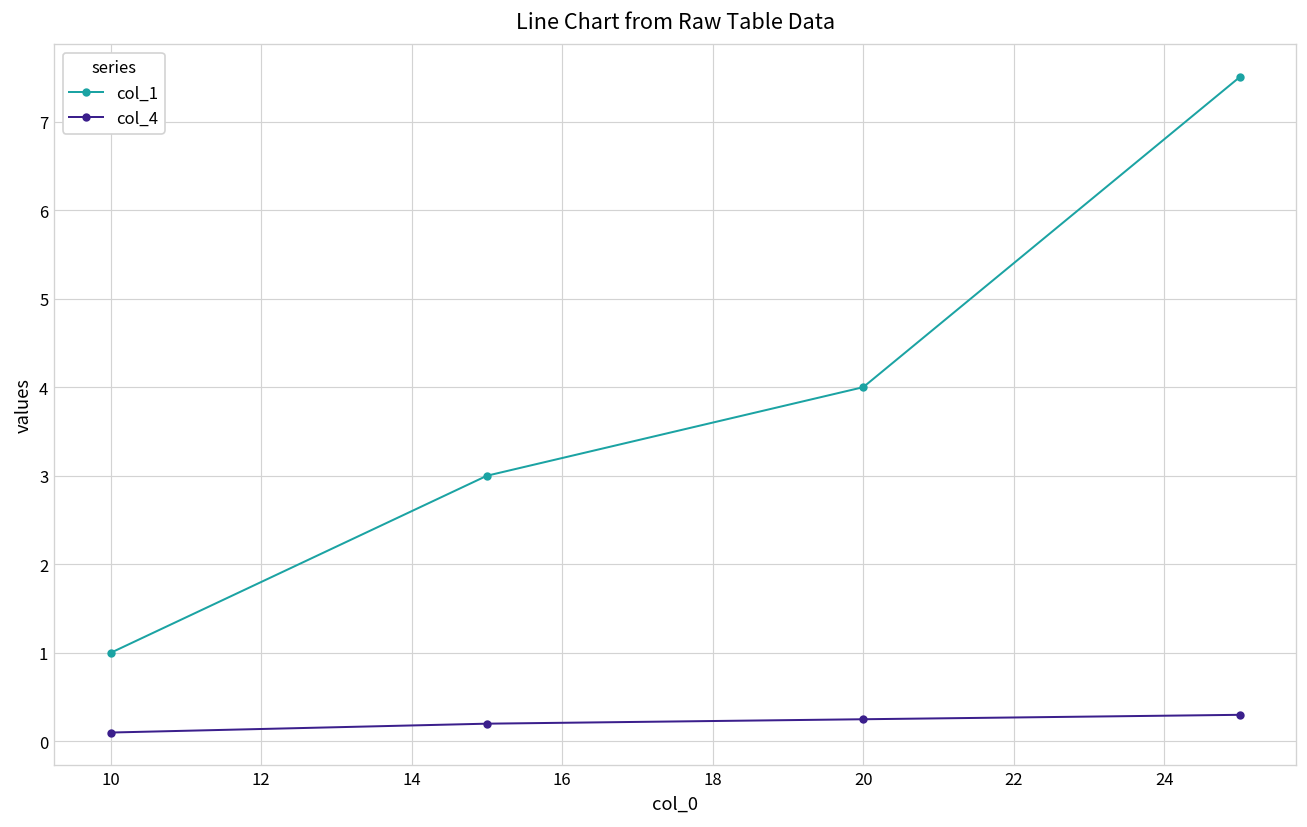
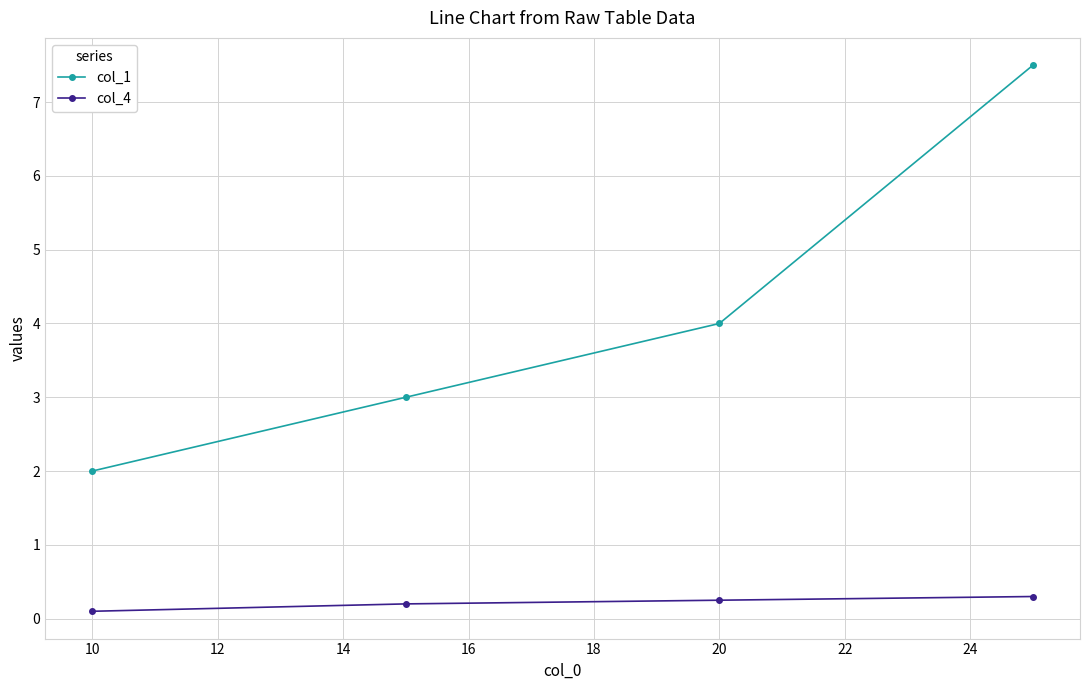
col_1, 10: 1 -> 2
